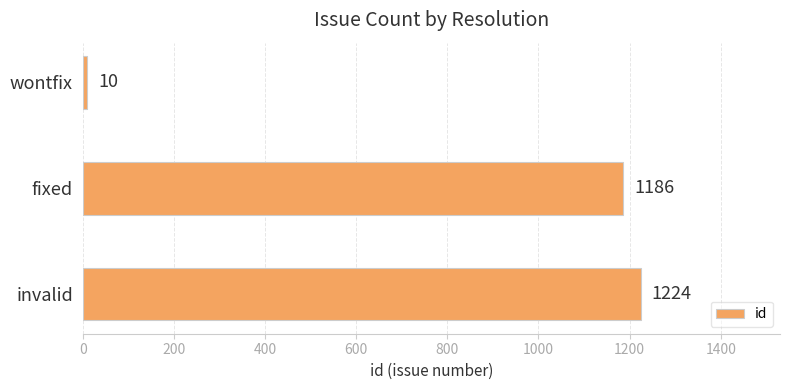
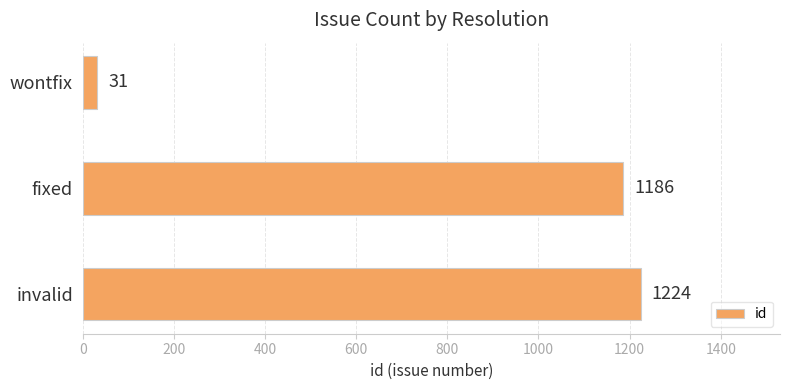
wontfix: 10 -> 31
